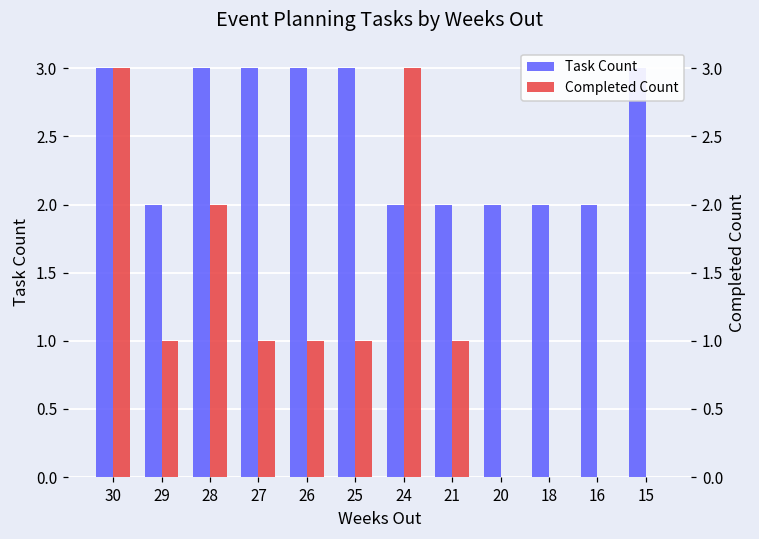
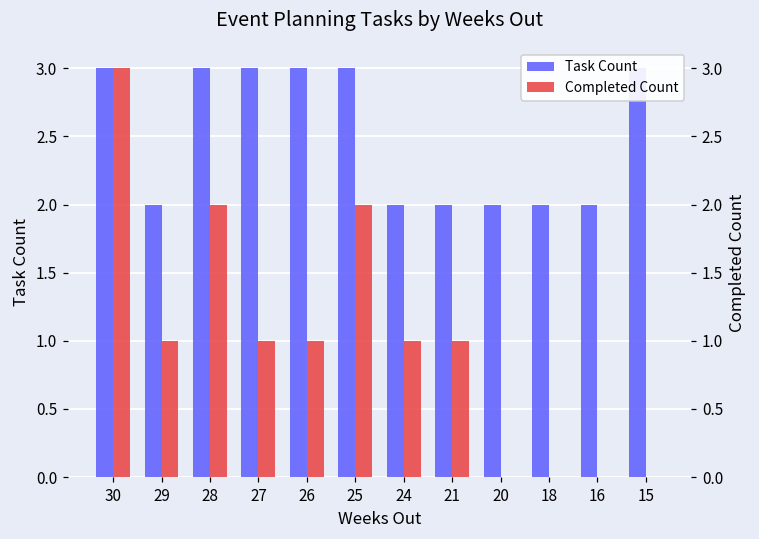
Completed Count, 25: 1 -> 2
Completed Count, 24: 3 -> 1
